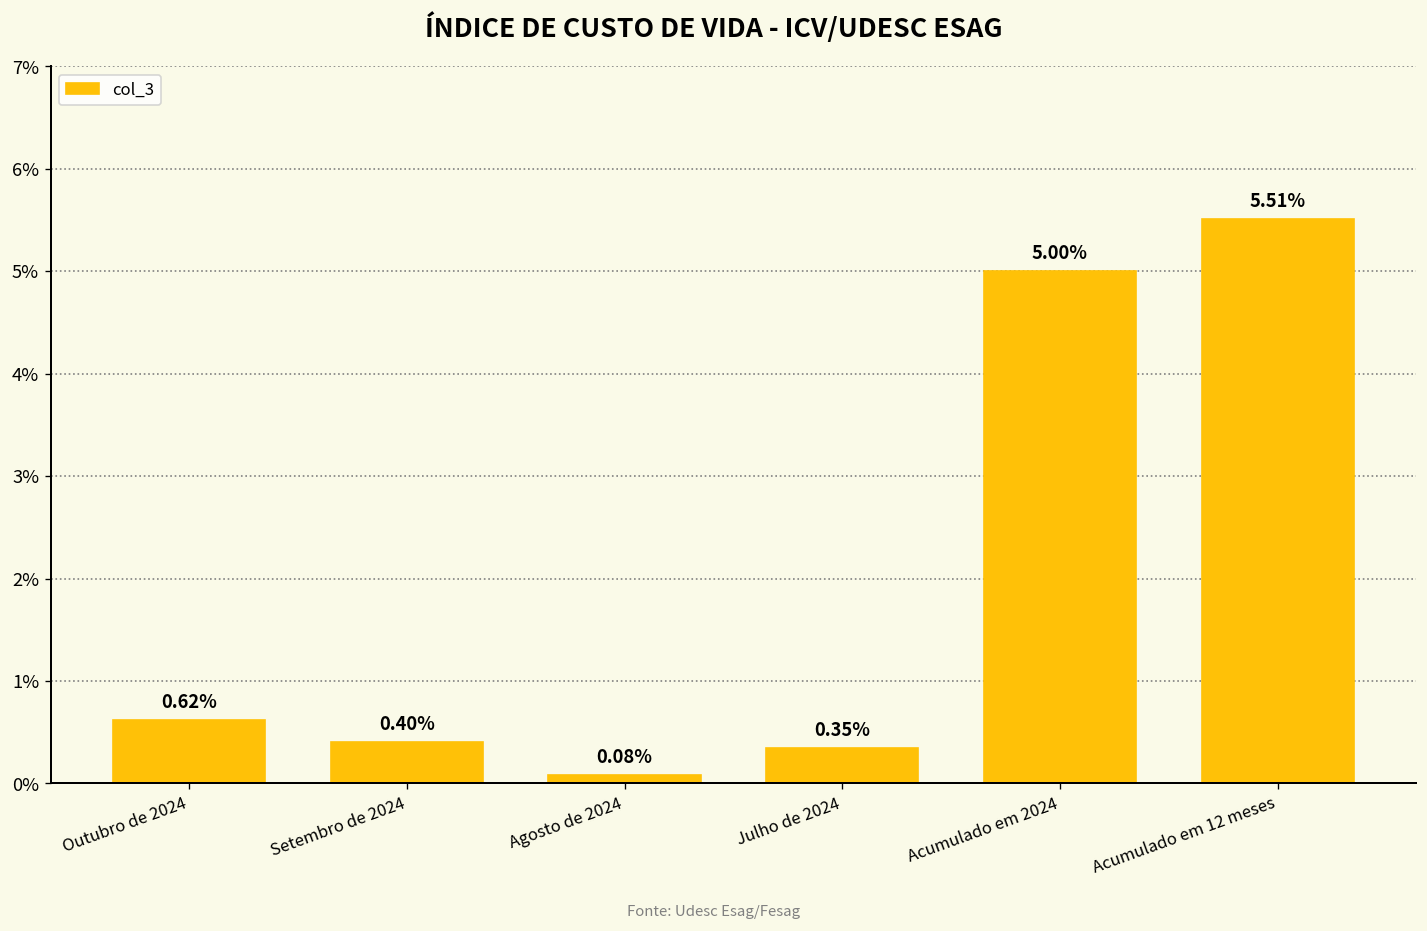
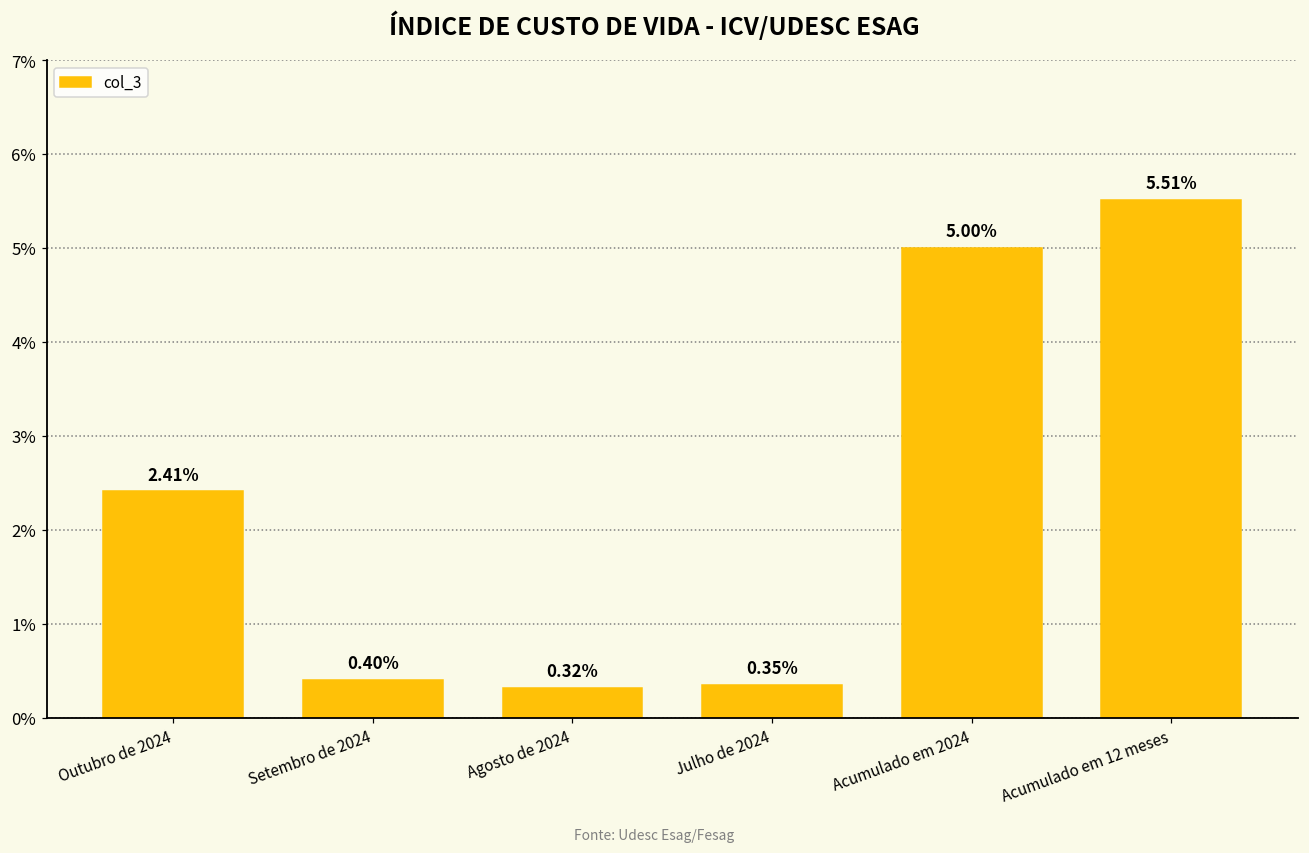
Outubro de 2024: 0.62% -> 2.41%
Agosto de 2024: 0.08% -> 0.32%
